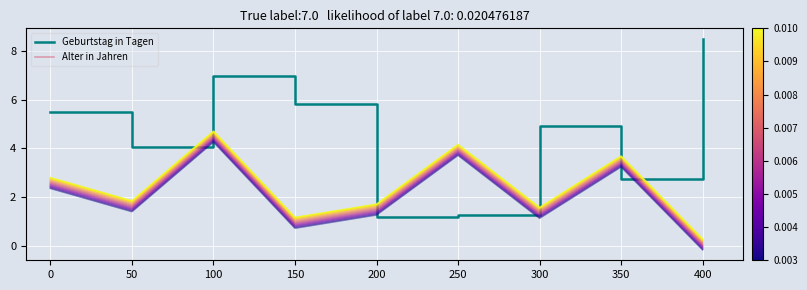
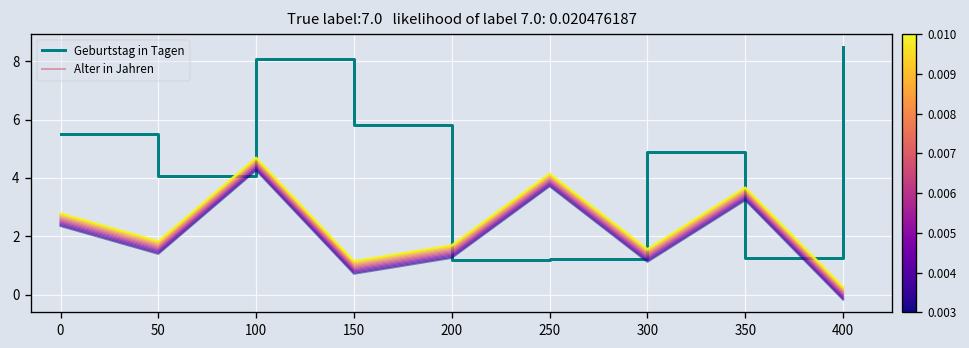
Geburtstag in Tagen, 100: 7.0 -> 8.1
Geburtstag in Tagen, 350: 2.8 -> 1.3
